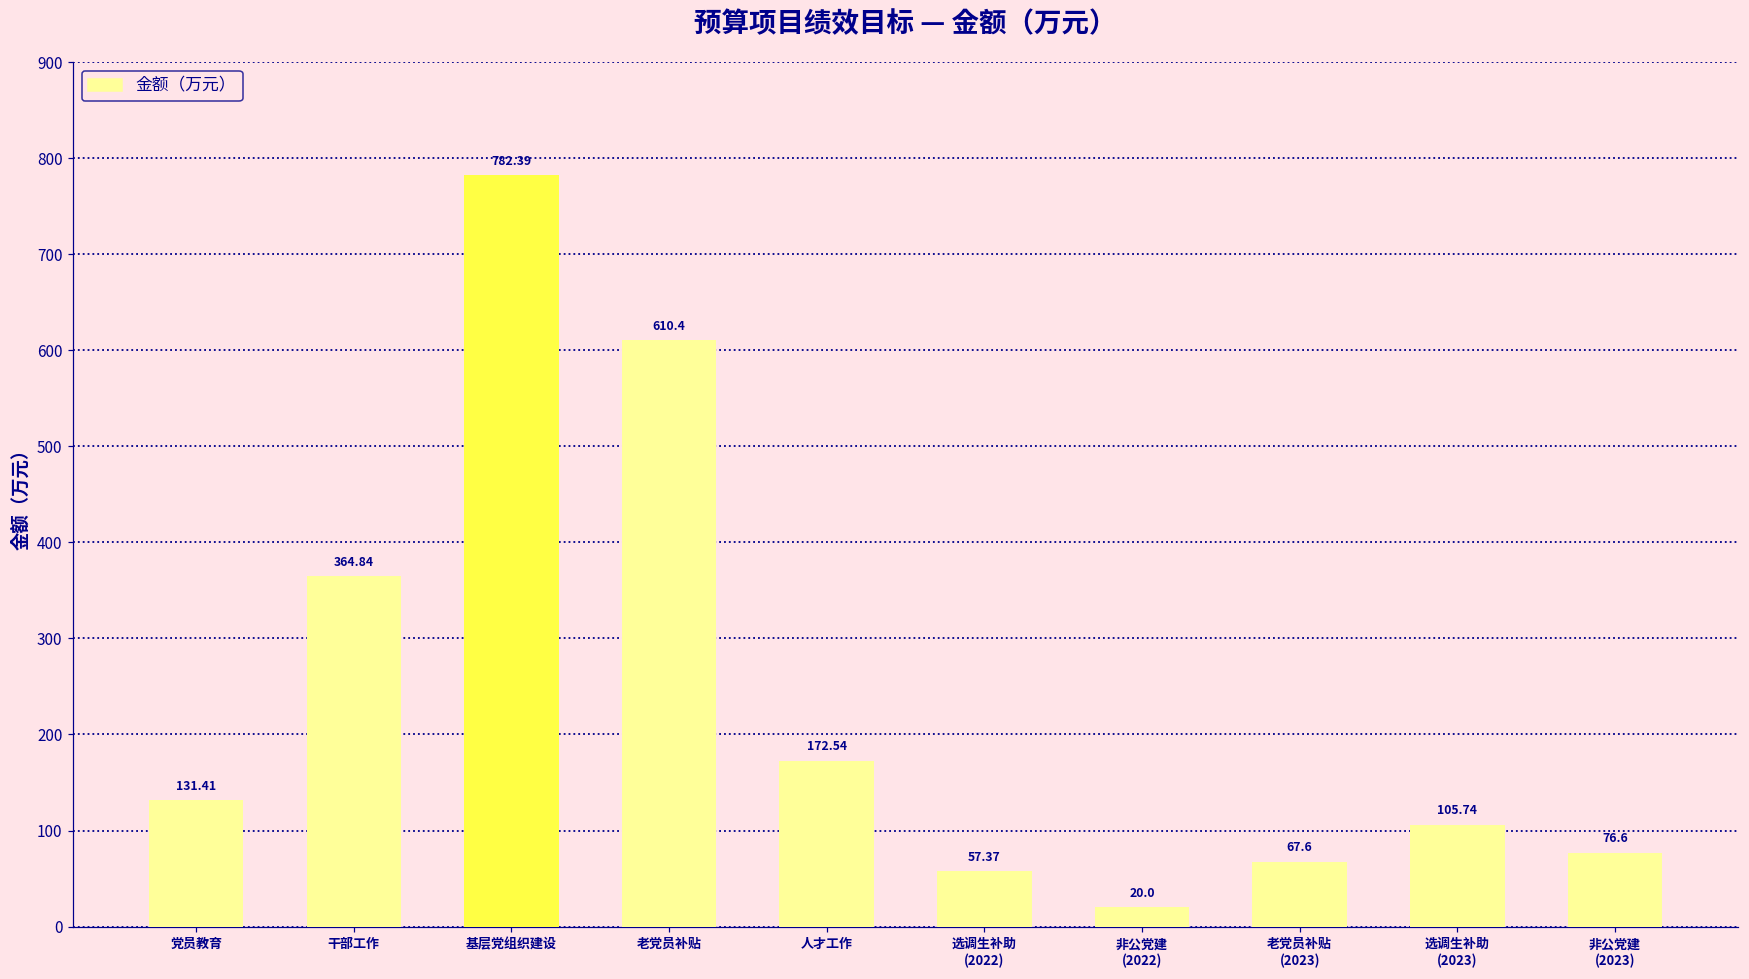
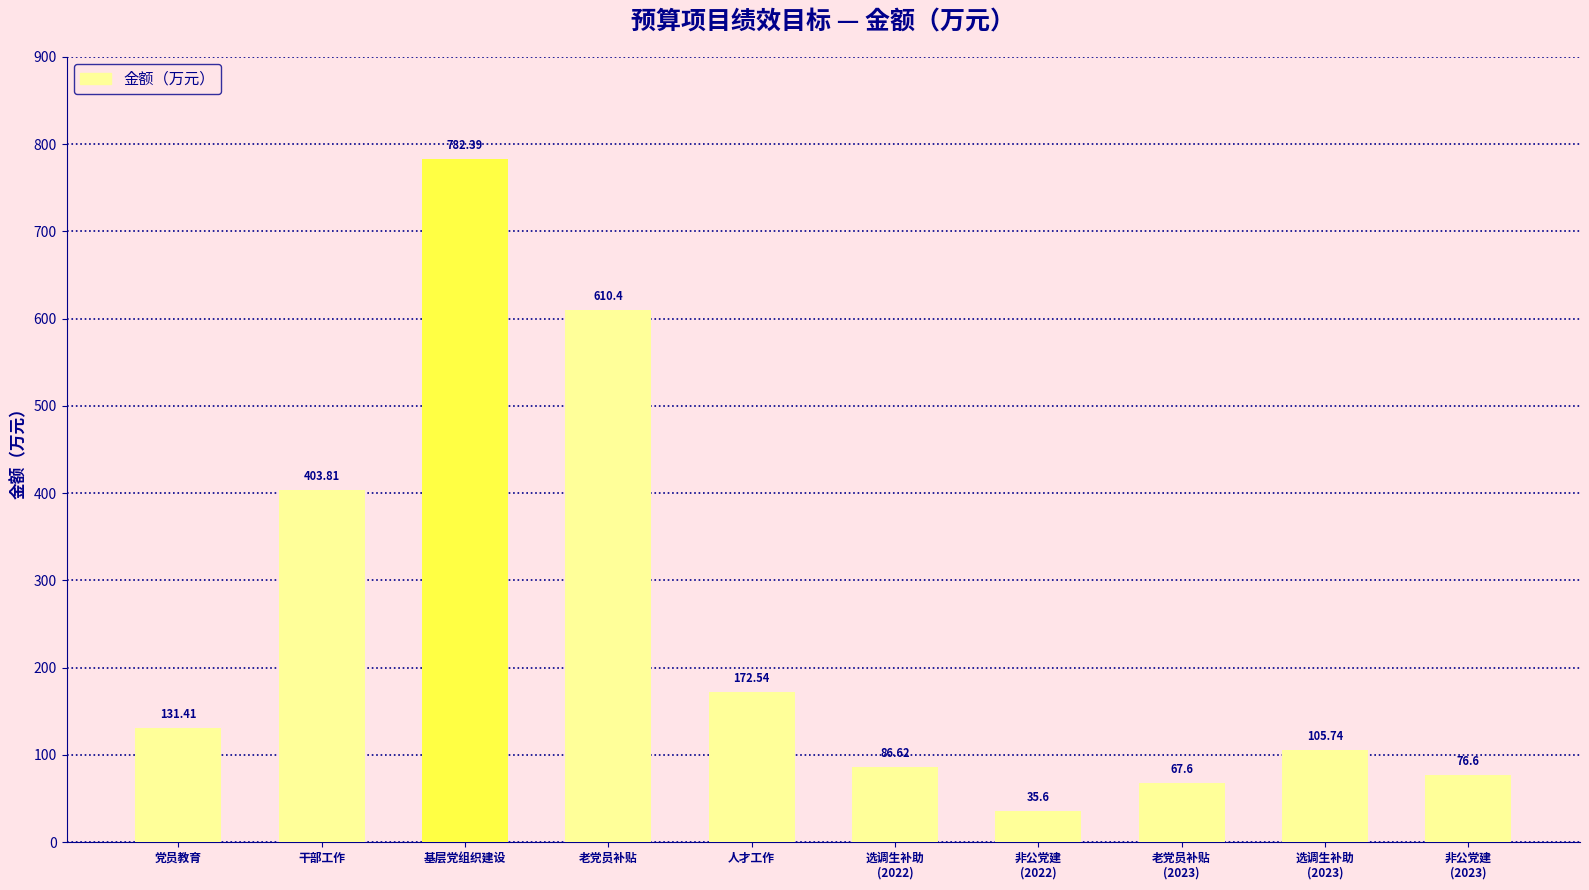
干部工作: 364.84 -> 403.81
选调生补助 (2022): 57.37 -> 86.62
非公党建 (2022): 20.0 -> 35.6
